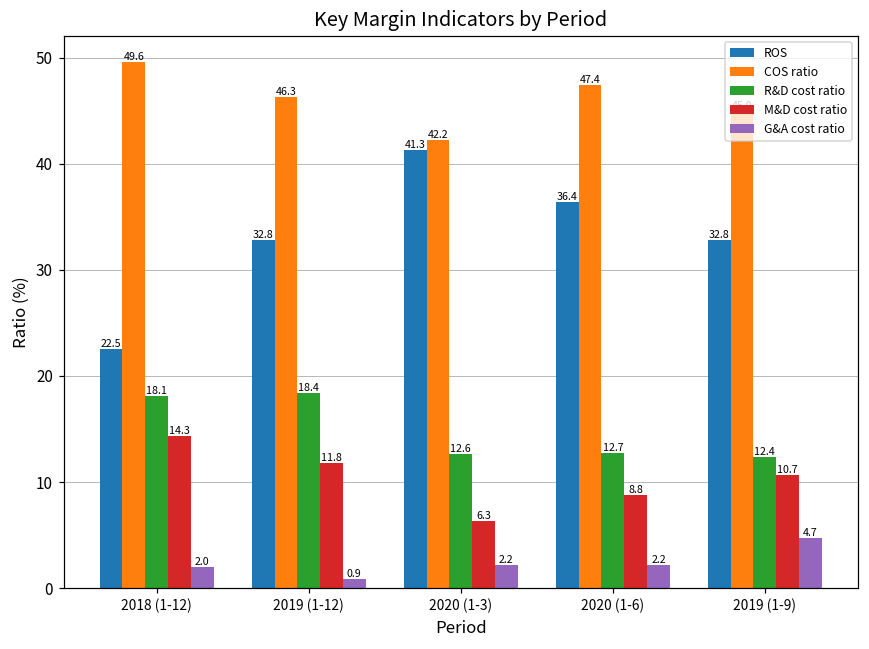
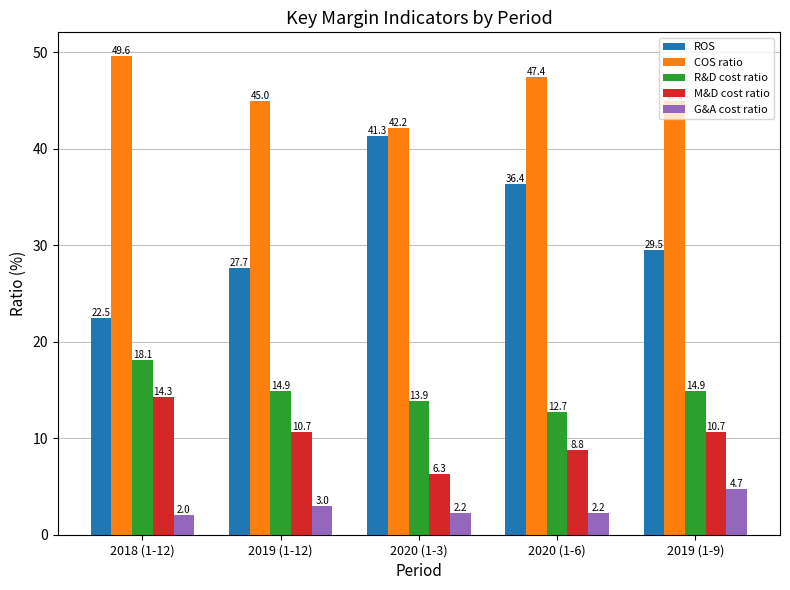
ROS, 2019 (1-12): 32.8 -> 27.7
COS ratio, 2019 (1-12): 46.3 -> 45.0
R&D cost ratio, 2019 (1-12): 18.4 -> 14.9
M&D cost ratio, 2019 (1-12): 11.8 -> 10.7
G&A cost ratio, 2019 (1-12): 0.9 -> 3.0
R&D cost ratio, 2020 (1-3): 12.6 -> 13.9
ROS, 2019 (1-9): 32.8 -> 29.5
R&D cost ratio, 2019 (1-9): 12.4 -> 14.9
